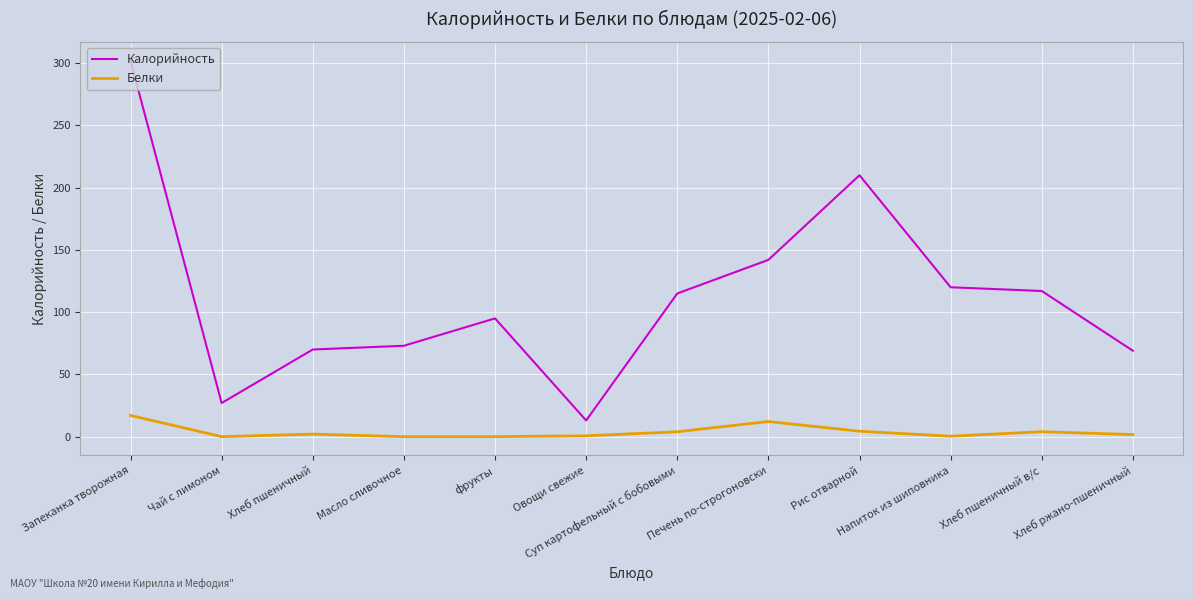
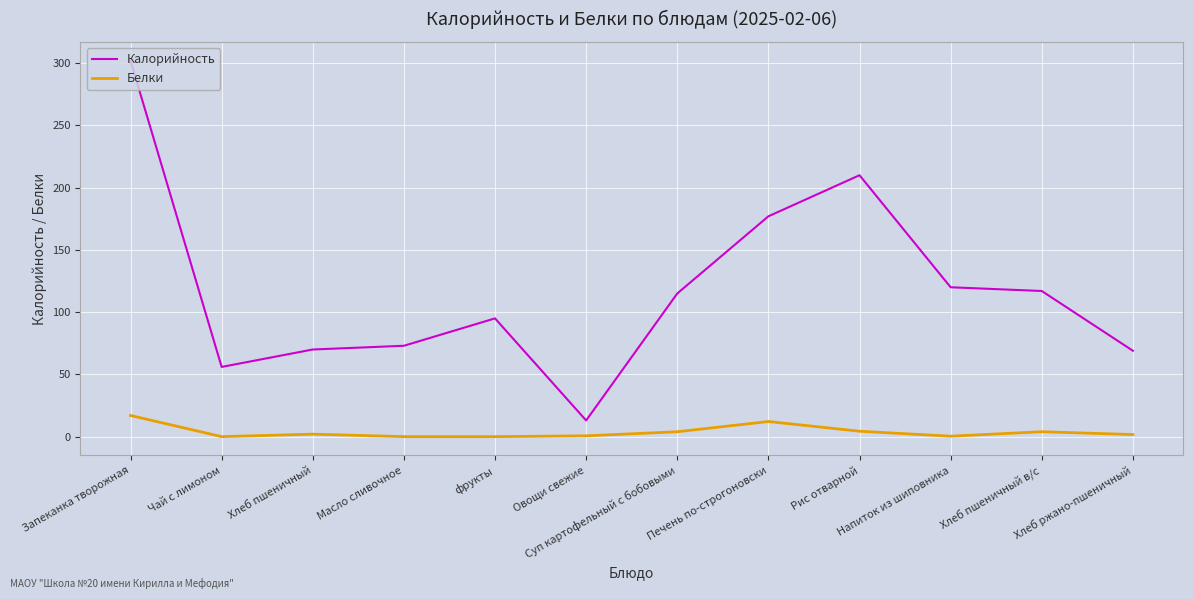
Калорийность, Чай с лимоном: 27 -> 56
Калорийность, Печень по-строгоновски: 142 -> 177
